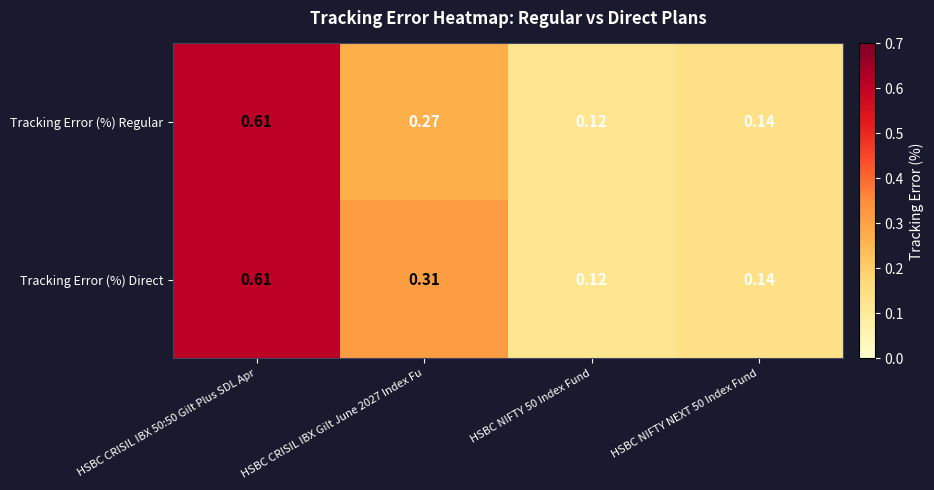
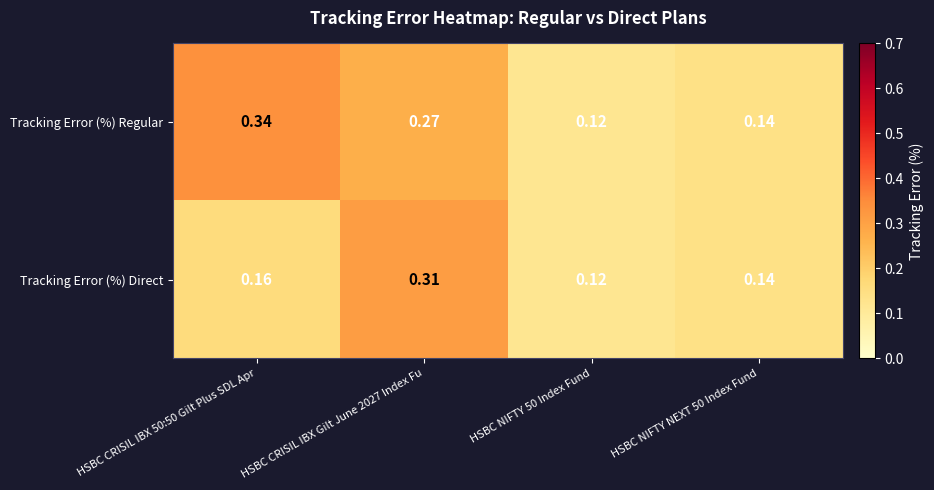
Tracking Error (%) Regular, HSBC CRISIL IBX 50:50 Gilt Plus SDL Apr: 0.61 -> 0.34
Tracking Error (%) Direct, HSBC CRISIL IBX 50:50 Gilt Plus SDL Apr: 0.61 -> 0.16
